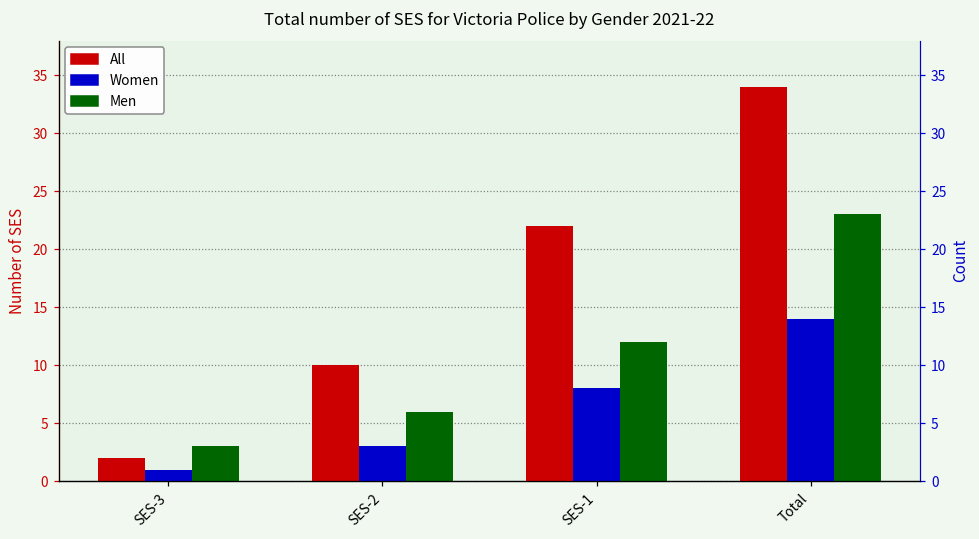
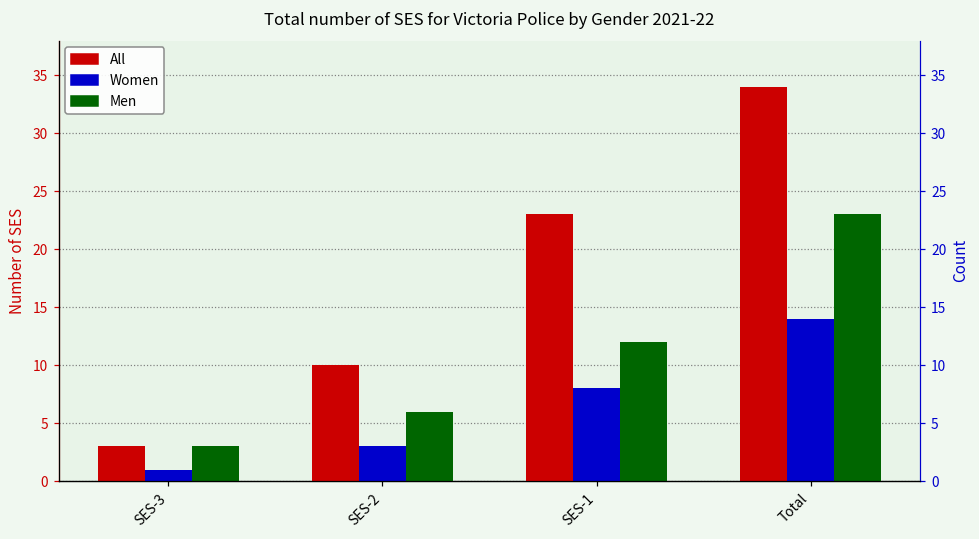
All, SES-3: 2 -> 3
All, SES-1: 22 -> 23
